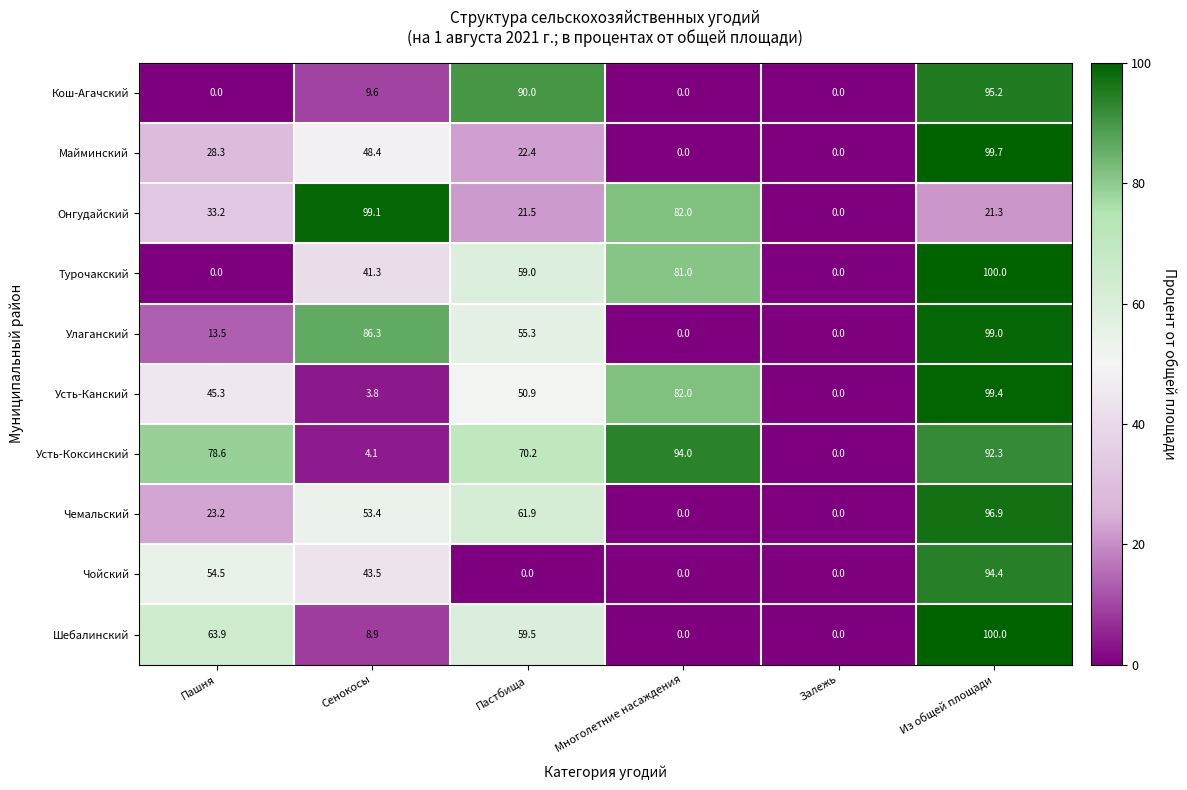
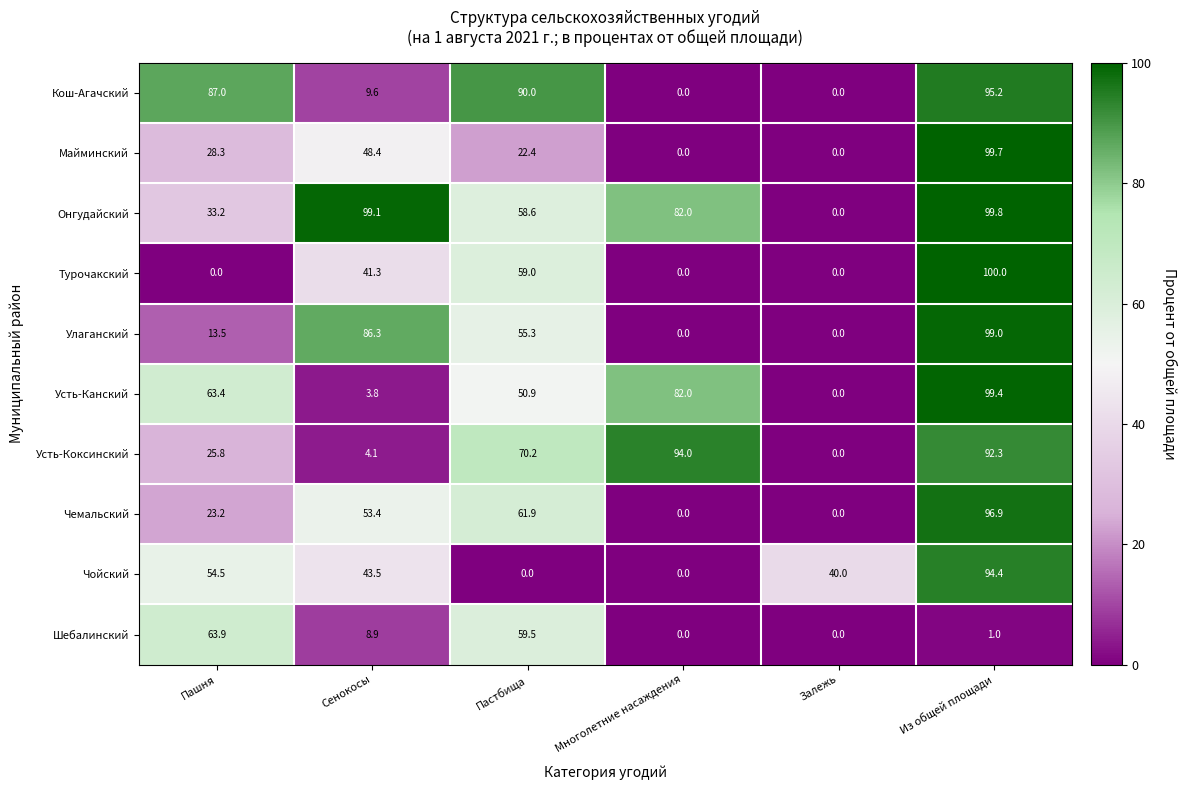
Кош-Агачский, Пашня: 0.0 -> 87.0
Онгудайский, Пастбища: 21.5 -> 58.6
Онгудайский, Из общей площади: 21.3 -> 99.8
Турочакский, Многолетние насаждения: 81.0 -> 0.0
Усть-Канский, Пашня: 45.3 -> 63.4
Усть-Коксинский, Пашня: 78.6 -> 25.8
Чойский, Залежь: 0.0 -> 40.0
Шебалинский, Из общей площади: 100.0 -> 1.0
